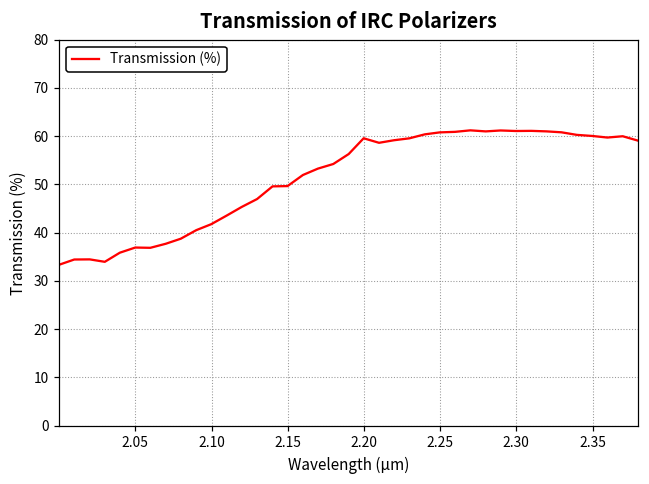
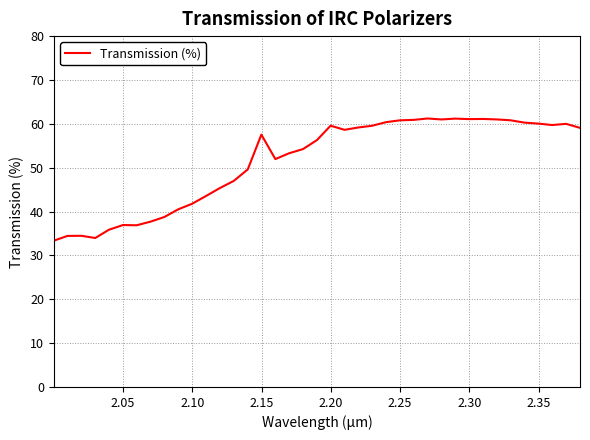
2.15: 50 -> 58
